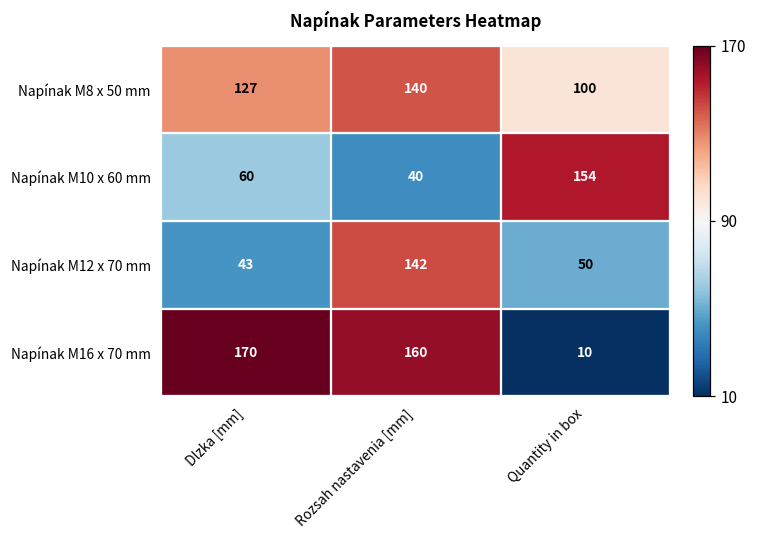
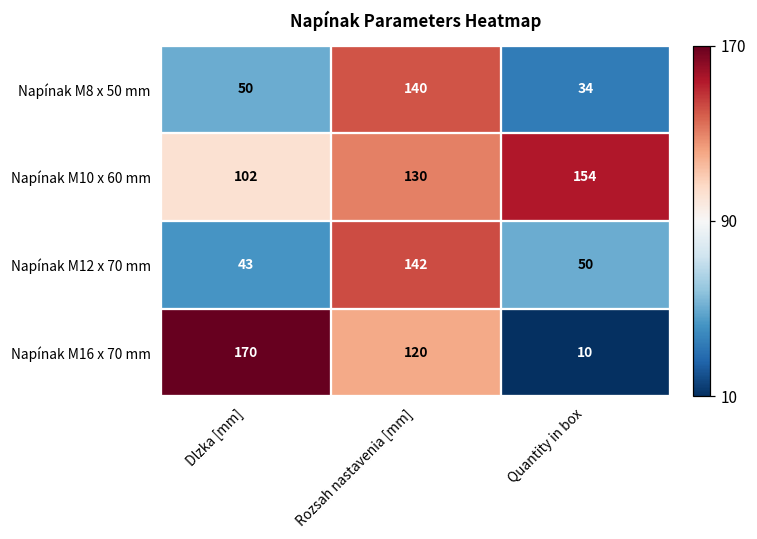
Napínak M8 x 50 mm, Dlzka [mm]: 127 -> 50
Napínak M8 x 50 mm, Quantity in box: 100 -> 34
Napínak M10 x 60 mm, Dlzka [mm]: 60 -> 102
Napínak M10 x 60 mm, Rozsah nastavenia [mm]: 40 -> 130
Napínak M16 x 70 mm, Rozsah nastavenia [mm]: 160 -> 120
